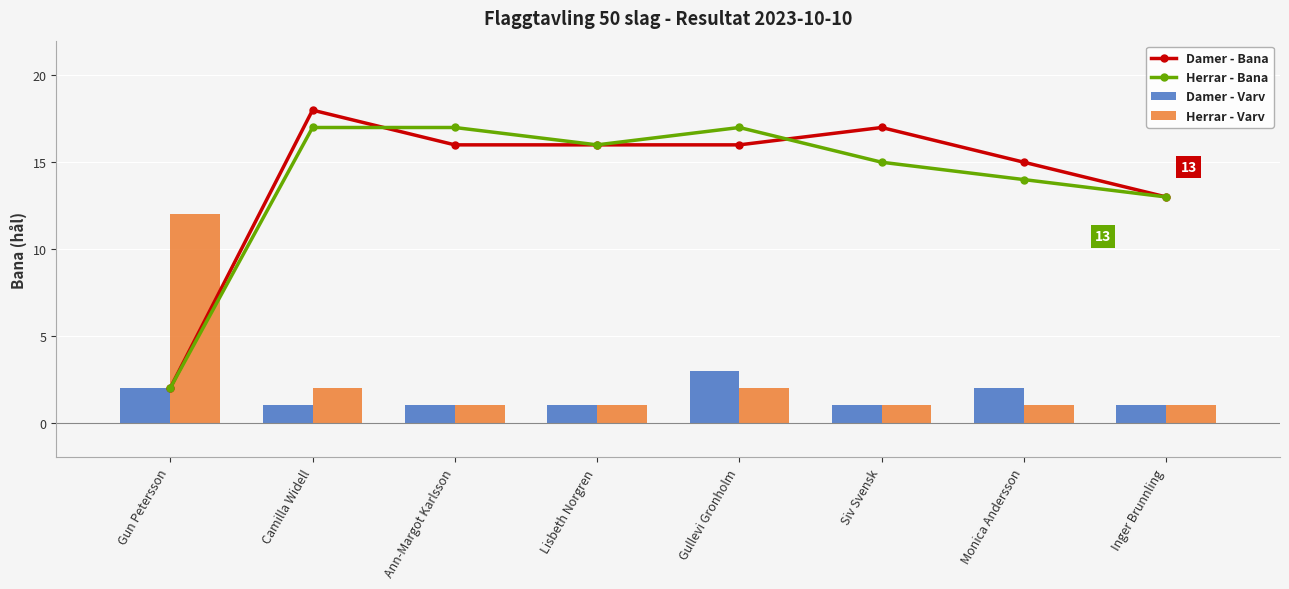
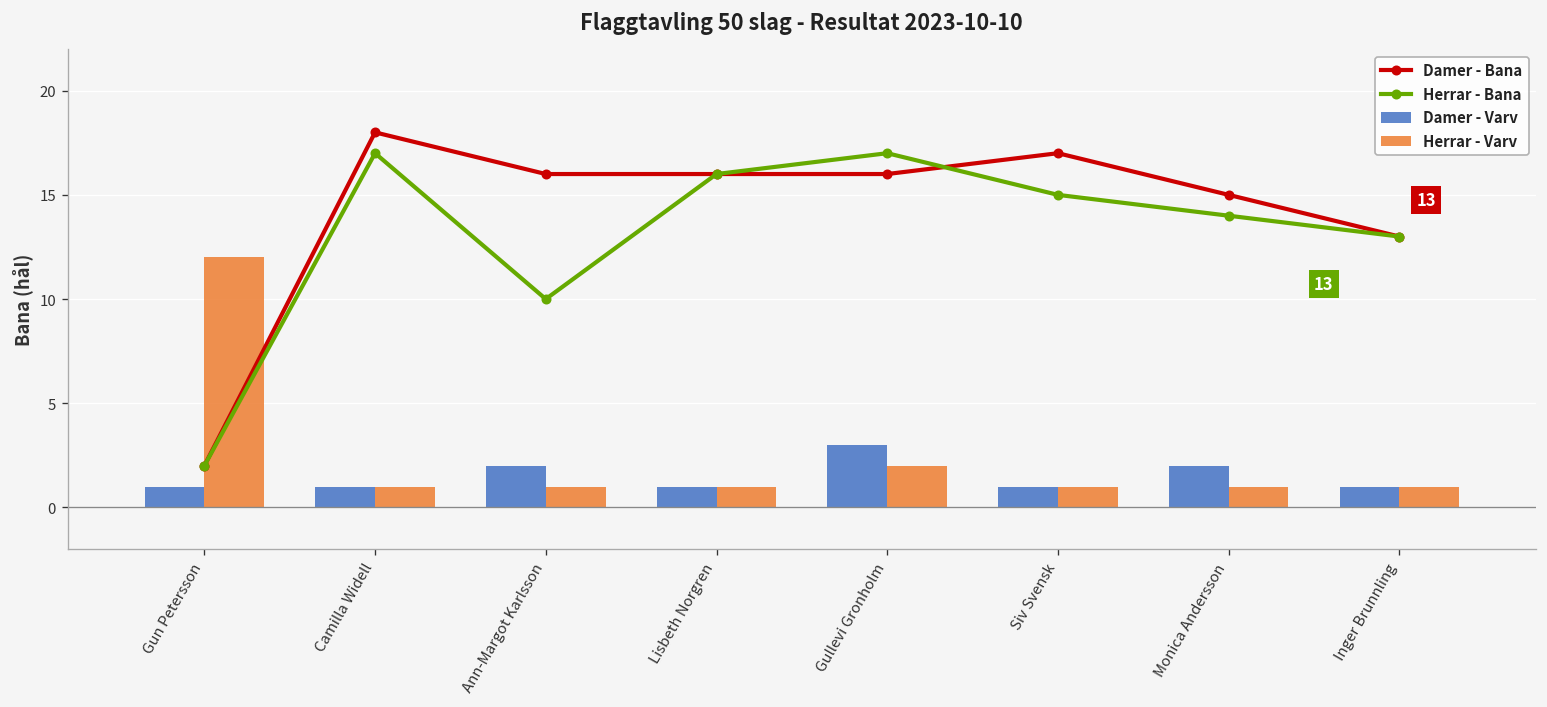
Damer - Varv, Gun Petersson: 2 -> 1
Herrar - Varv, Camilla Widell: 2 -> 1
Damer - Varv, Ann-Margot Karlsson: 1 -> 2
Herrar - Bana, Ann-Margot Karlsson: 17 -> 10
